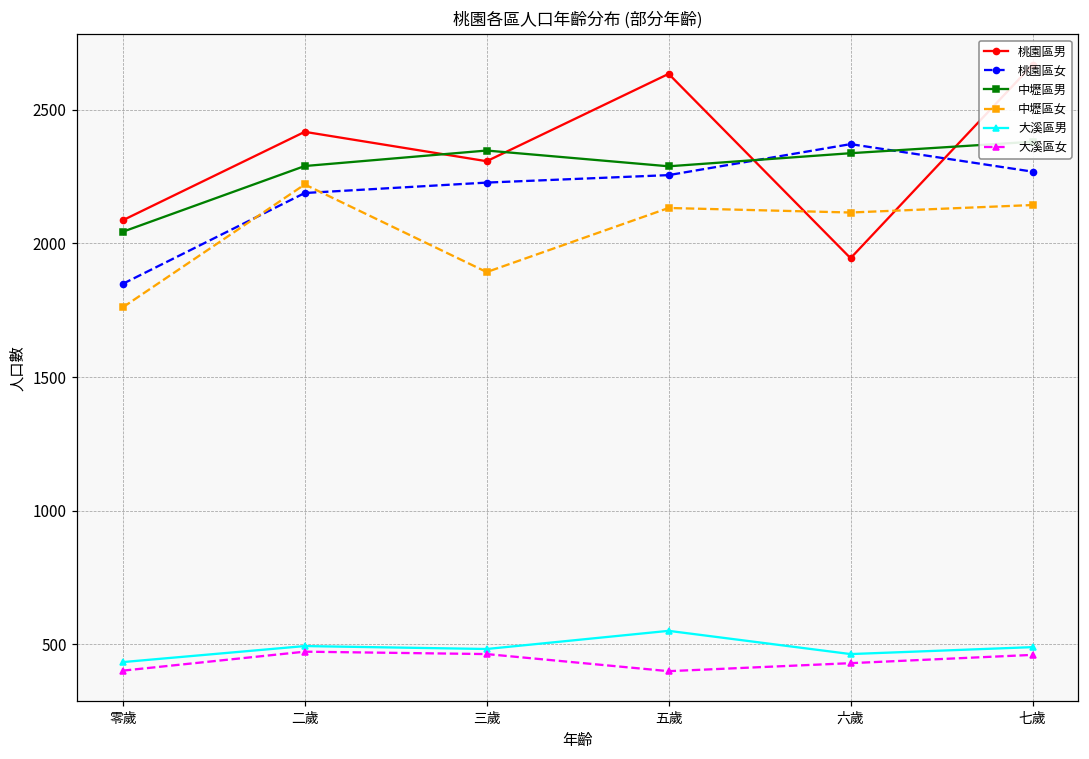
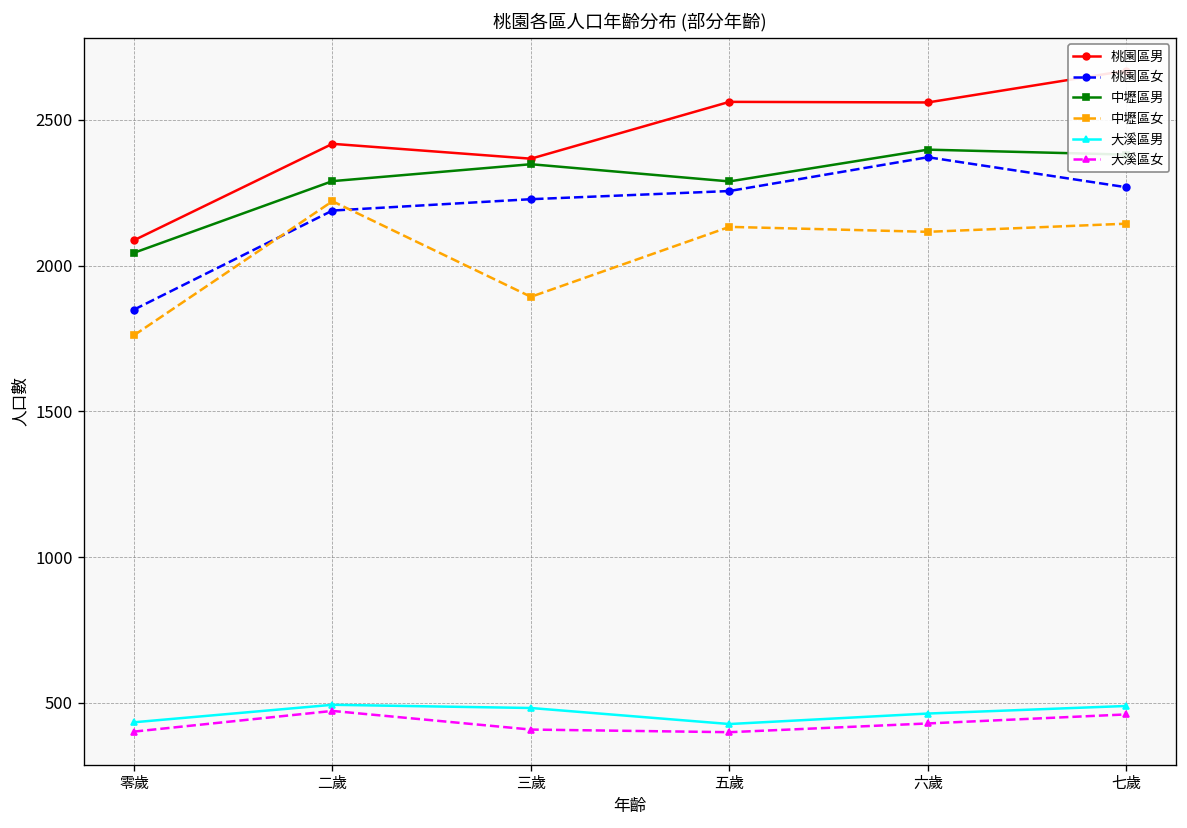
桃園區男, 三歲: 2310 -> 2370
大溪區女, 三歲: 460 -> 410
桃園區男, 五歲: 2640 -> 2560
大溪區男, 五歲: 550 -> 430
桃園區男, 六歲: 1950 -> 2560
中壢區男, 六歲: 2340 -> 2400
